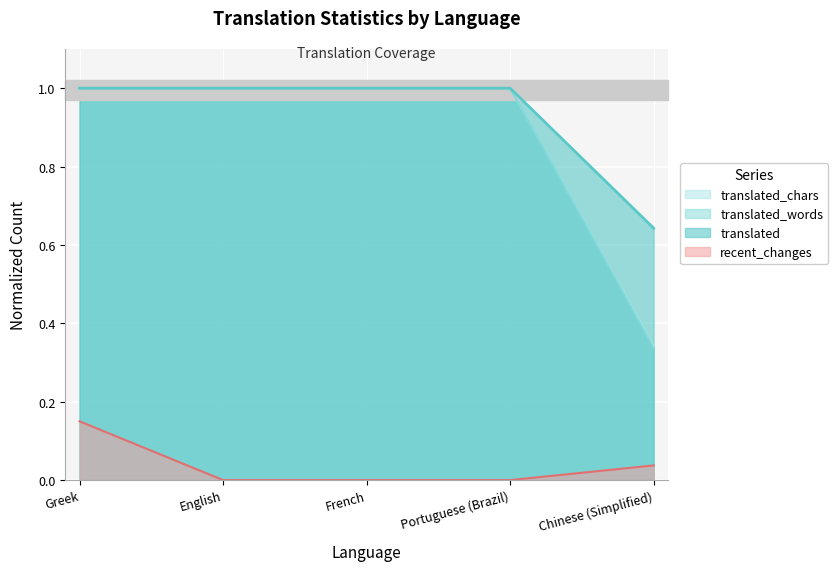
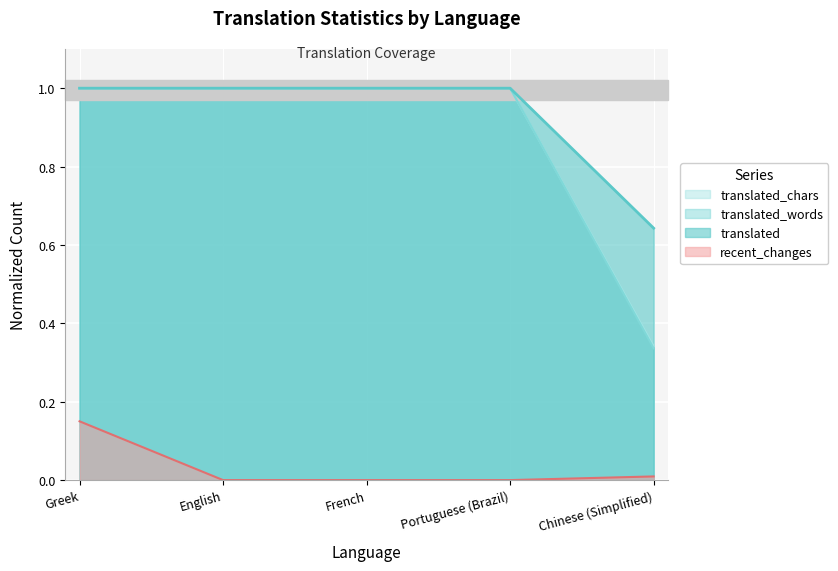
recent_changes, Chinese (Simplified): 0.04 -> 0.01
